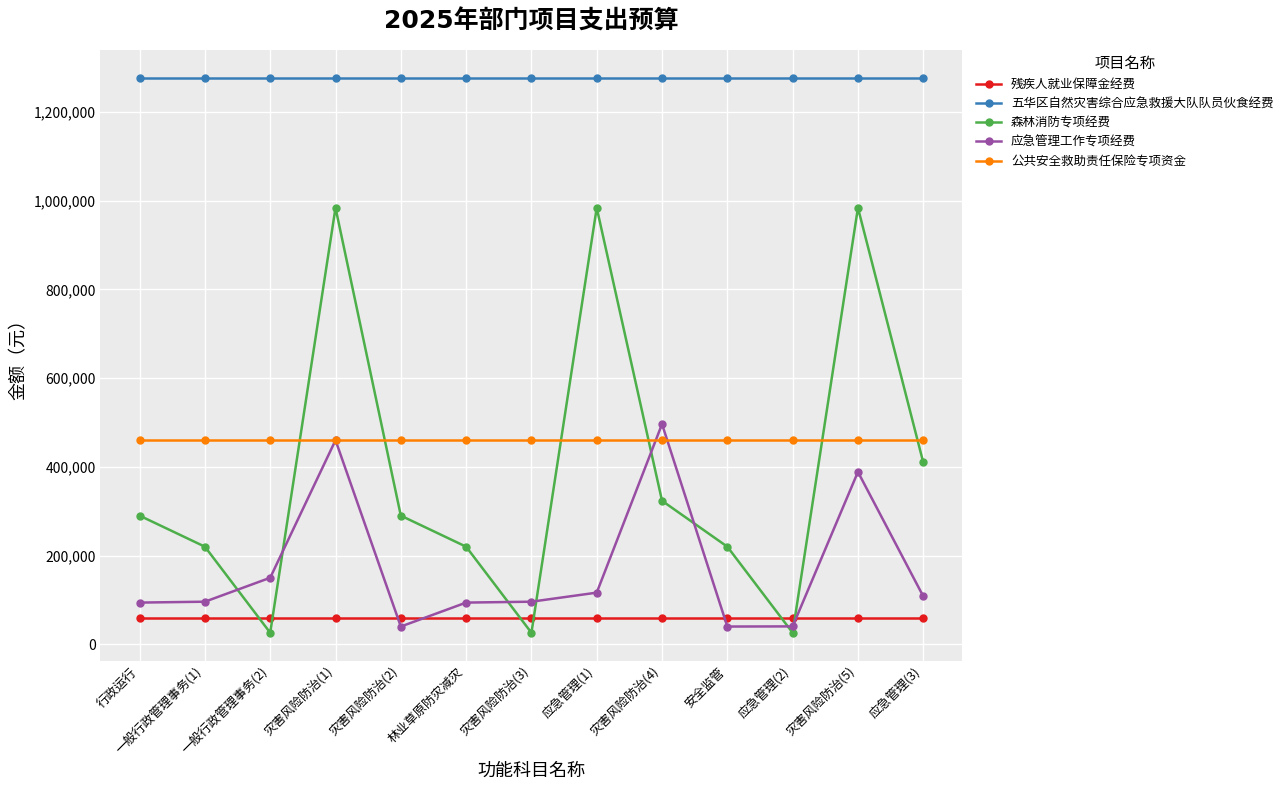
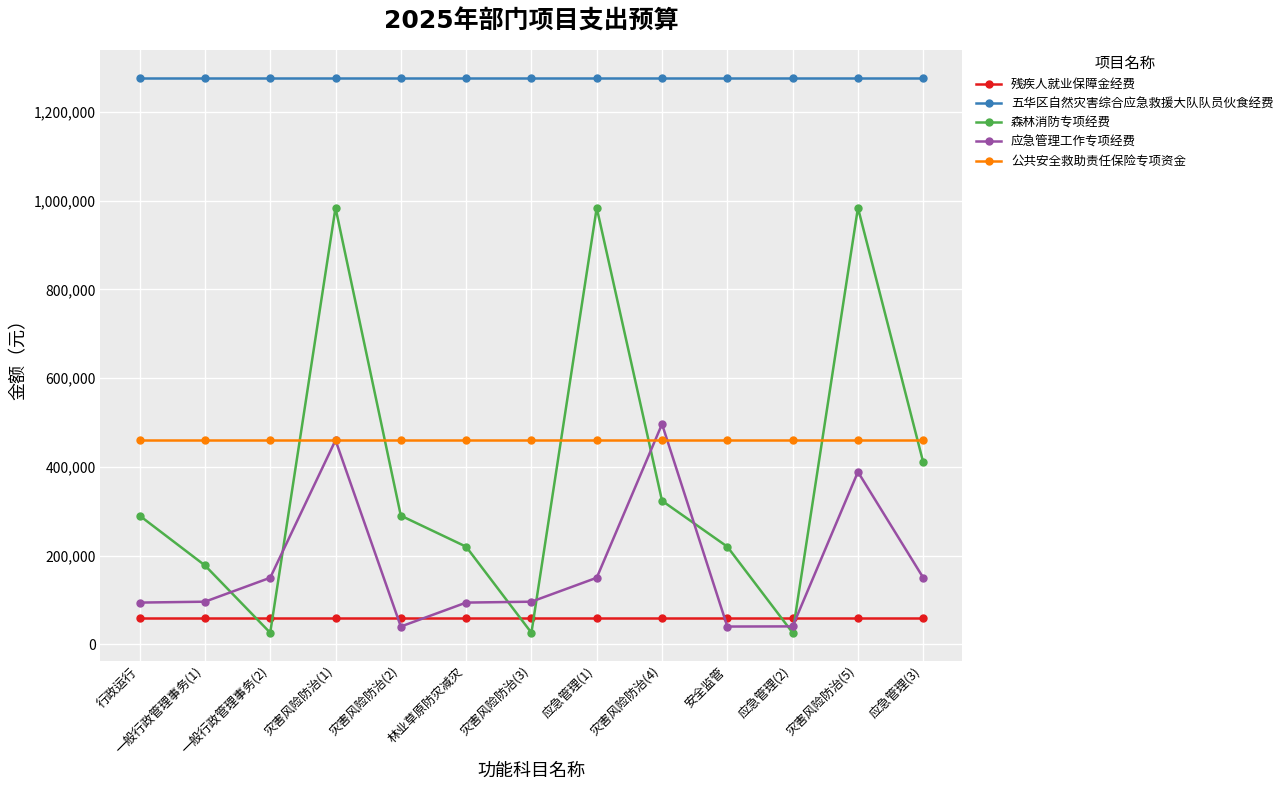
森林消防专项经费, 一般行政管理事务(1): 220,000 -> 180,000
应急管理工作专项经费, 应急管理(1): 120,000 -> 150,000
应急管理工作专项经费, 应急管理(3): 110,000 -> 150,000
